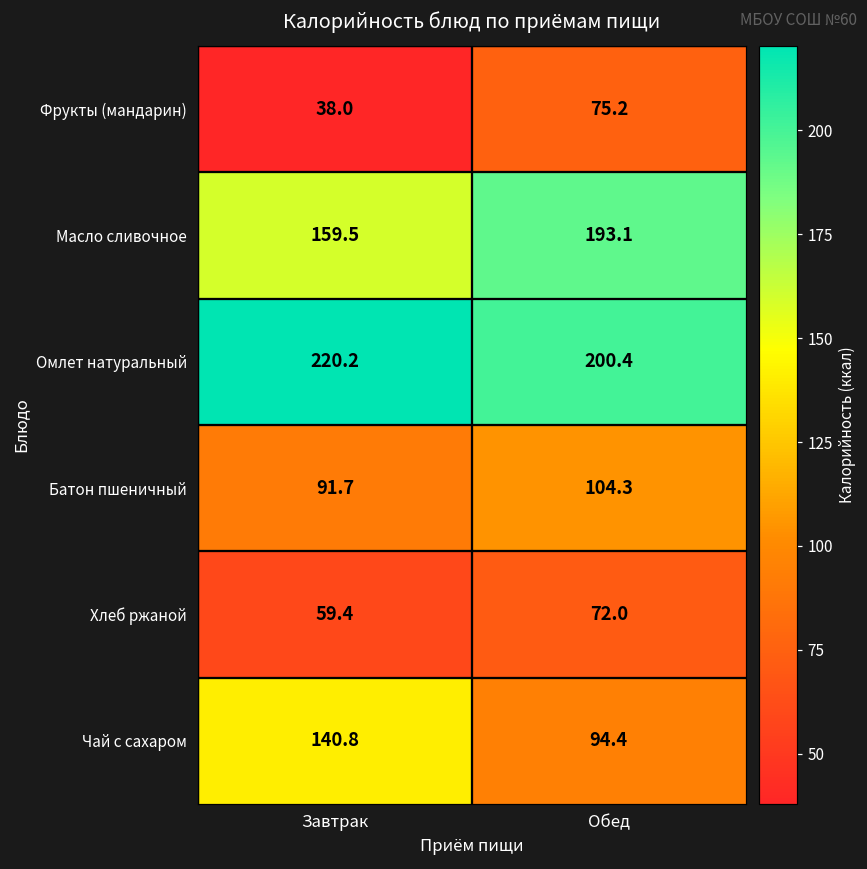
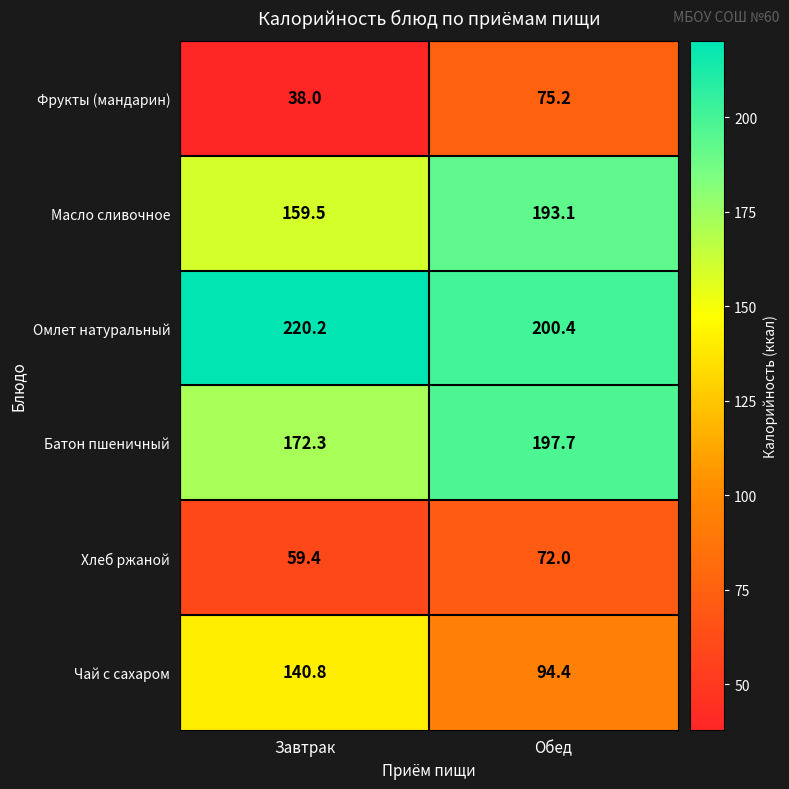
Батон пшеничный, Завтрак: 91.7 -> 172.3
Батон пшеничный, Обед: 104.3 -> 197.7
